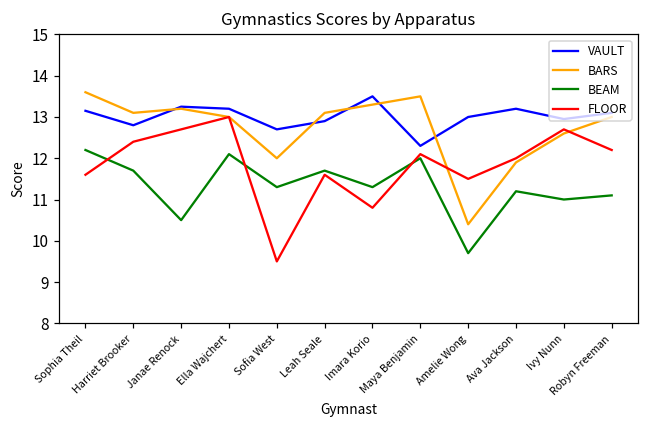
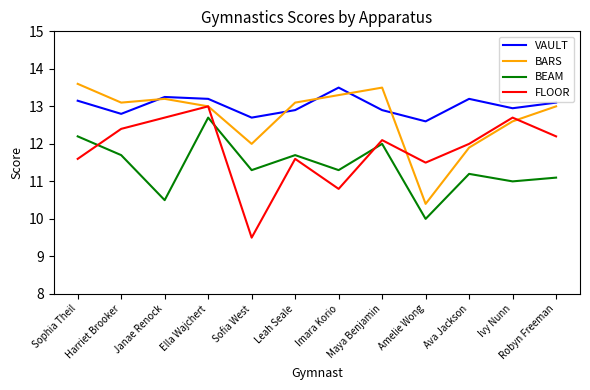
BEAM, Ella Wajchert: 12.1 -> 12.7
VAULT, Maya Benjamin: 12.3 -> 12.9
VAULT, Amelie Wong: 13.0 -> 12.6
BEAM, Amelie Wong: 9.7 -> 10.0
